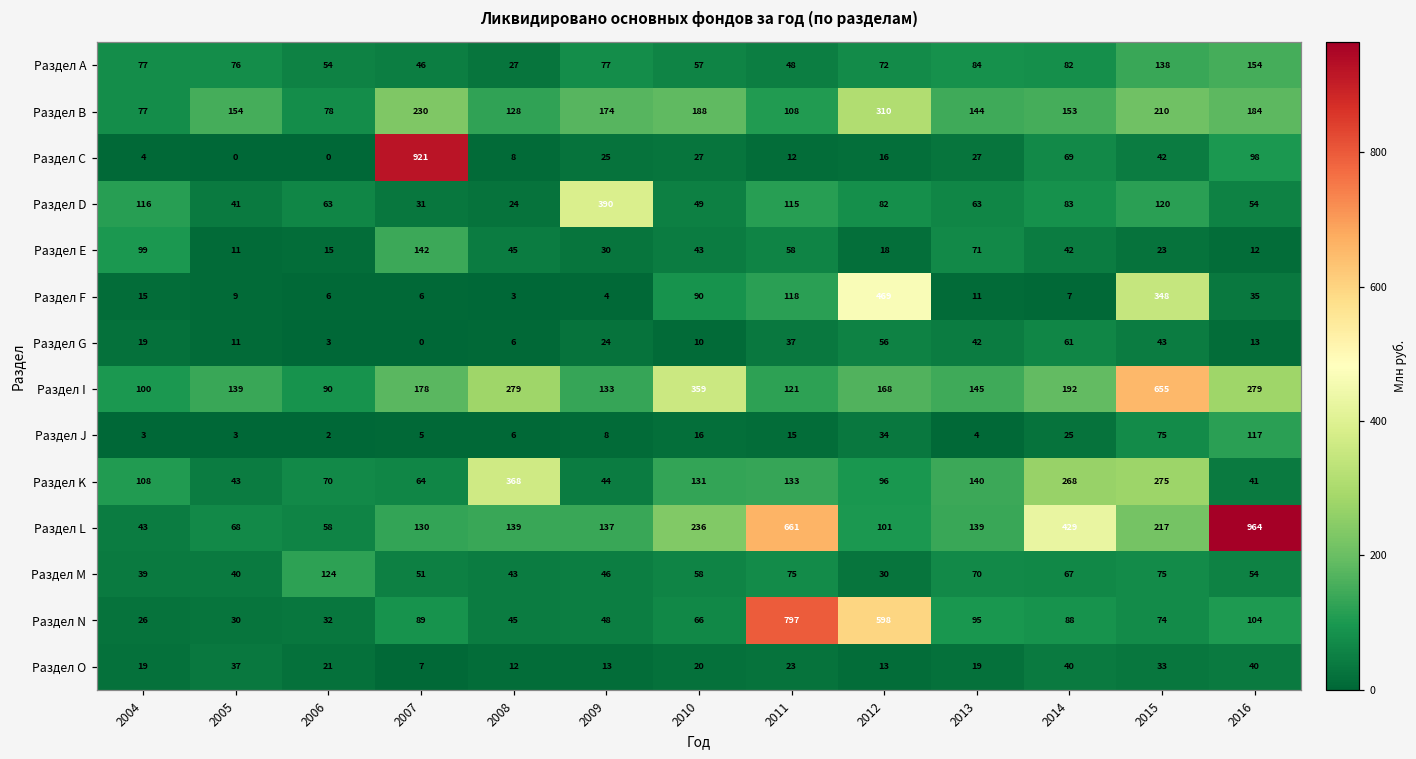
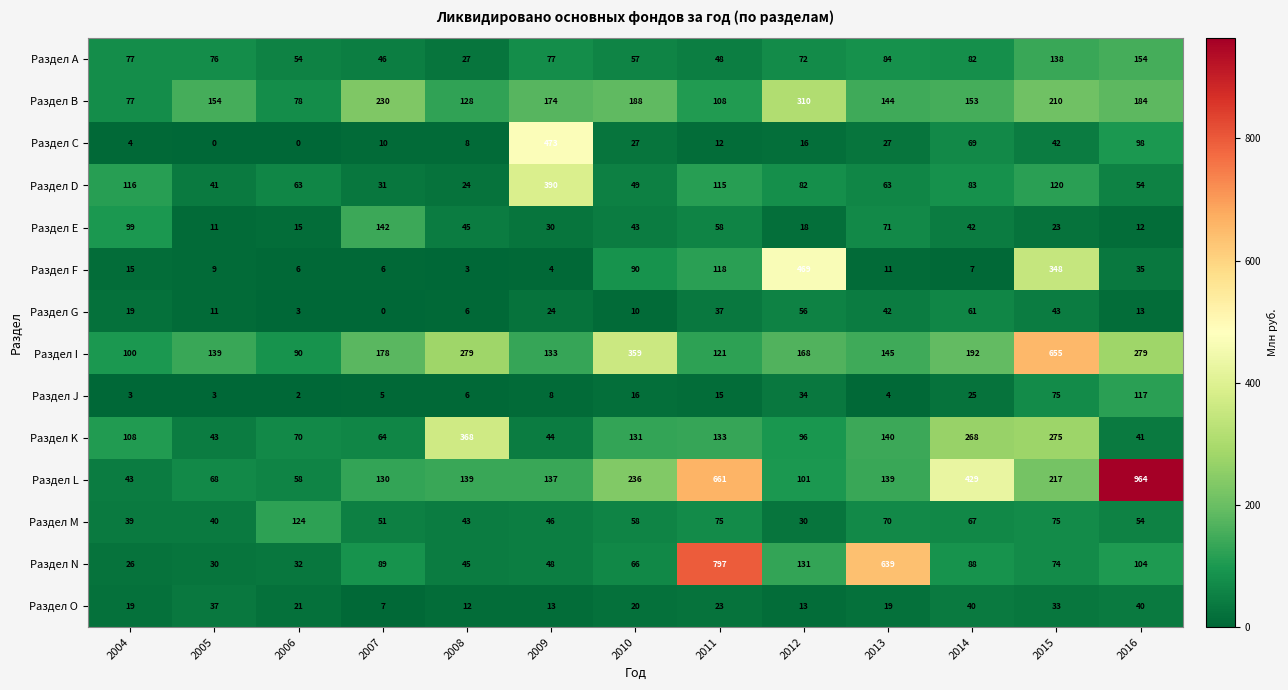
Раздел С, 2007: 921 -> 10
Раздел С, 2009: 25 -> 473
Раздел N, 2012: 598 -> 131
Раздел N, 2013: 95 -> 639
